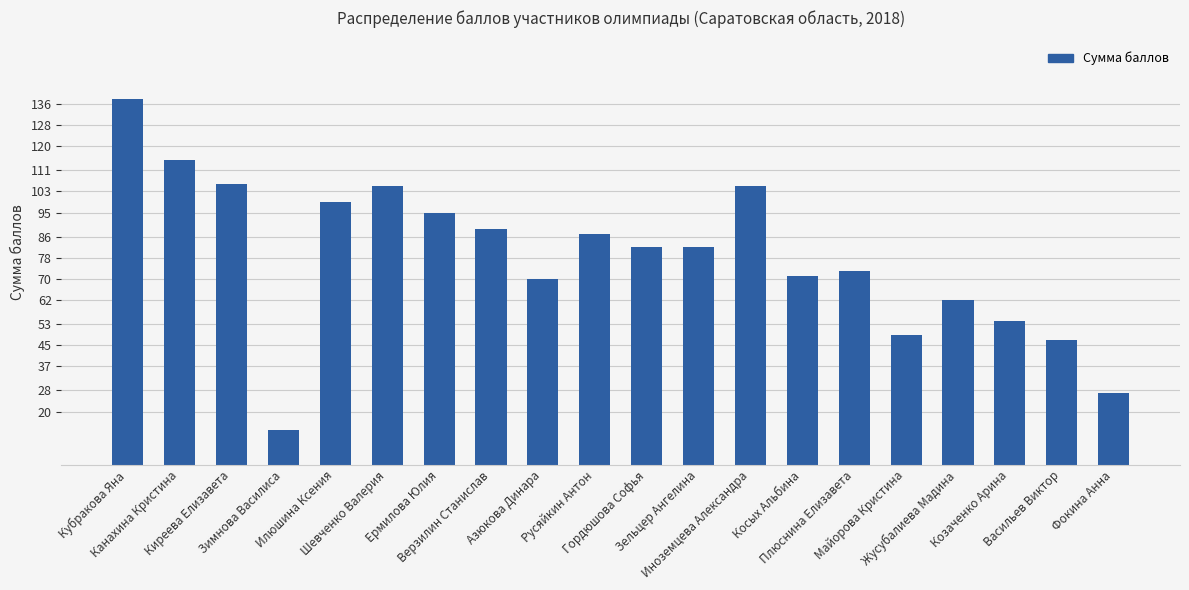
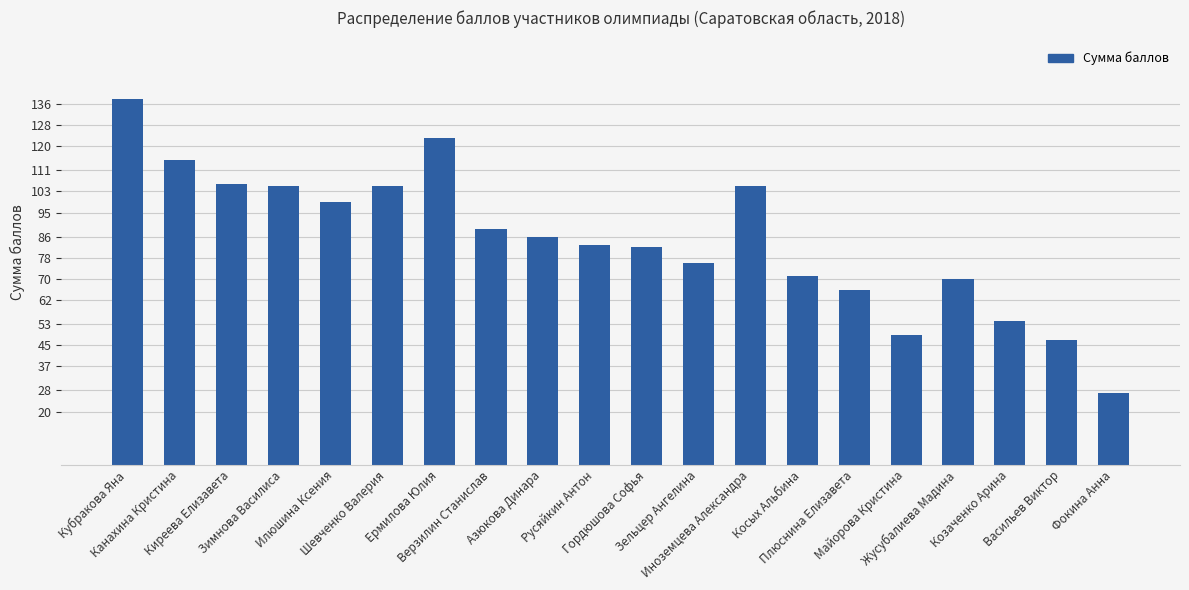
Зимнова Василиса: 13 -> 105
Ермилова Юлия: 95 -> 123
Азюкова Динара: 70 -> 86
Русяйкин Антон: 87 -> 83
Зельцер Ангелина: 82 -> 76
Плюснина Елизавета: 73 -> 66
Жусубалиева Мадина: 62 -> 70
